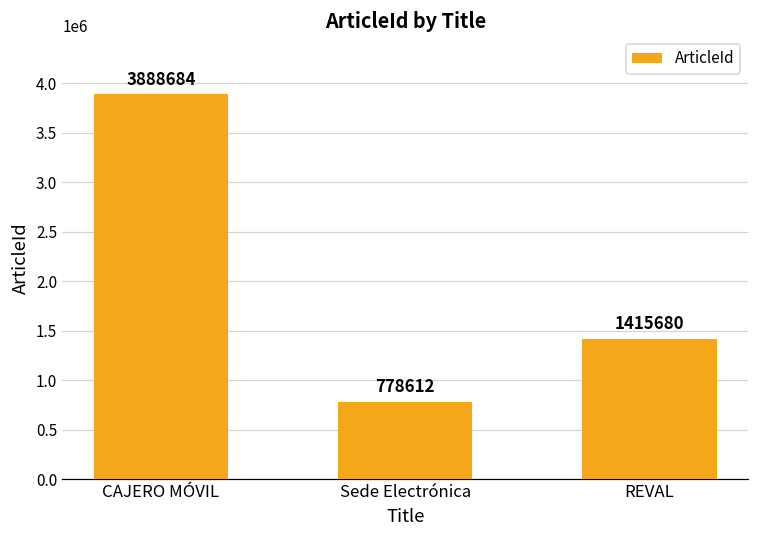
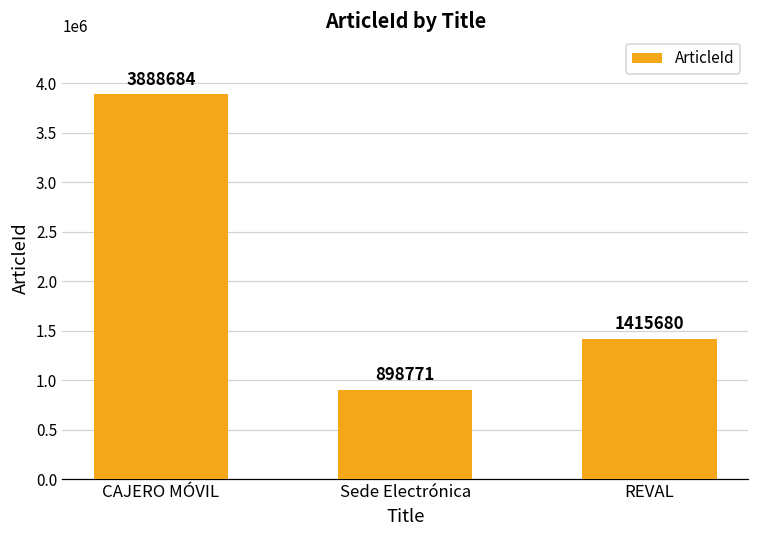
Sede Electrónica: 778612 -> 898771
